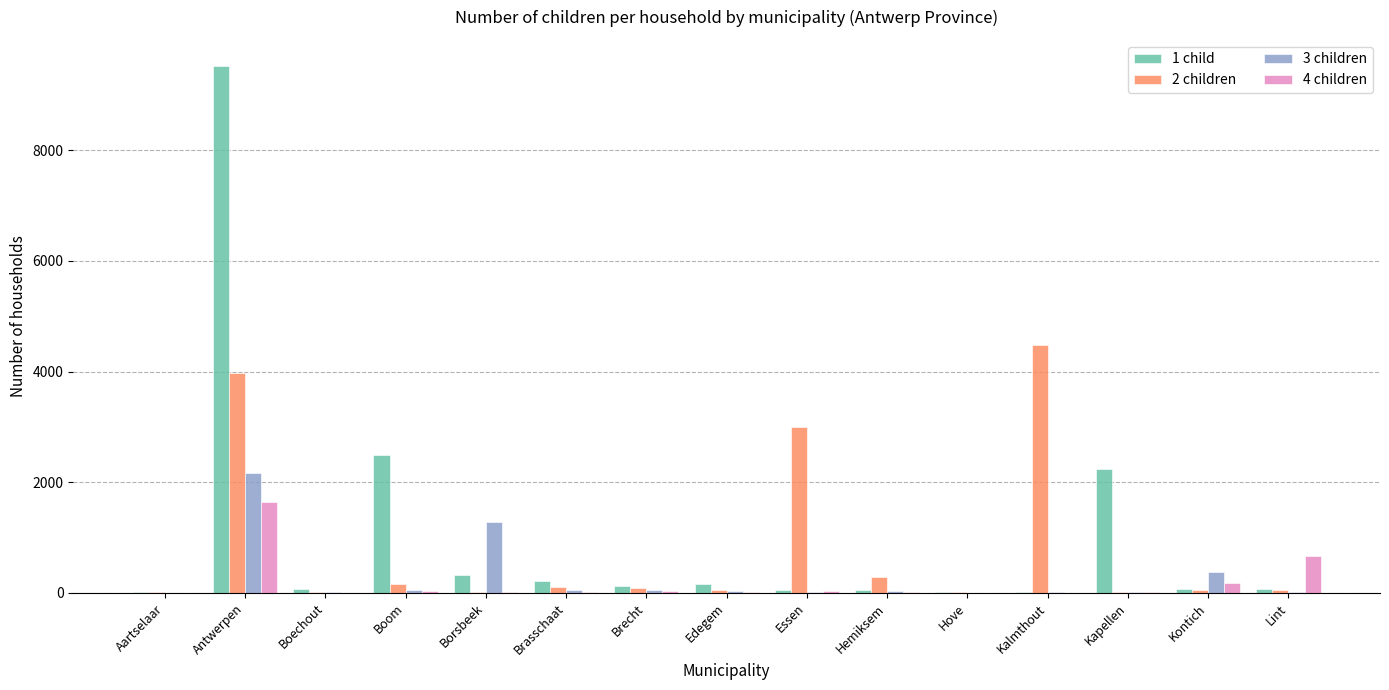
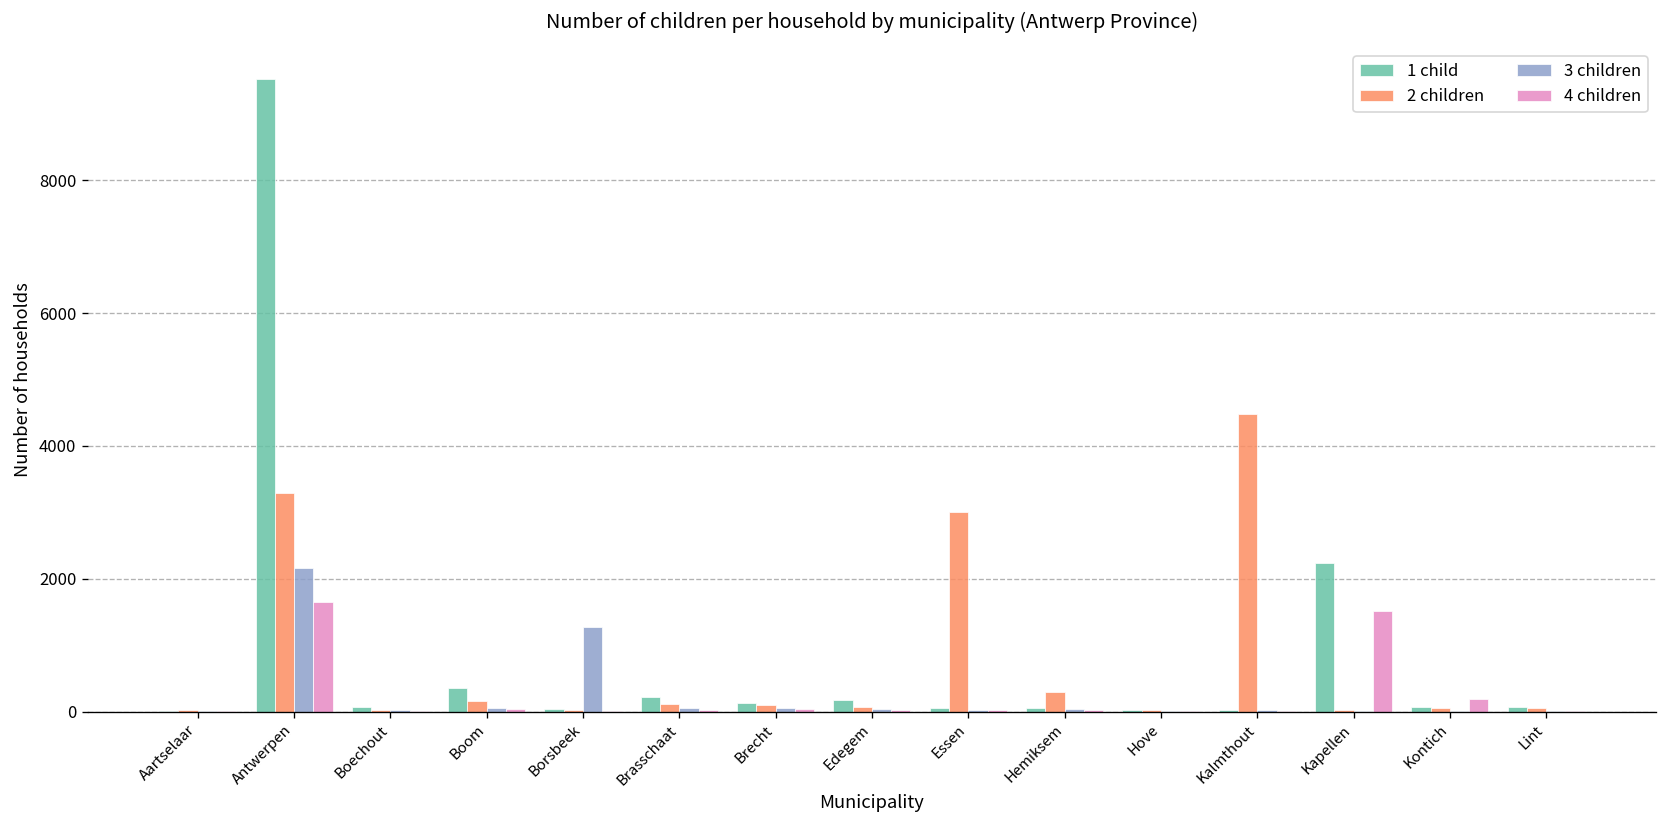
2 children, Antwerpen: 4000 -> 3300
1 child, Boom: 2500 -> 400
1 child, Borsbeek: 300 -> 0
4 children, Kapellen: 0 -> 1500
3 children, Kontich: 400 -> 0
4 children, Lint: 700 -> 0
